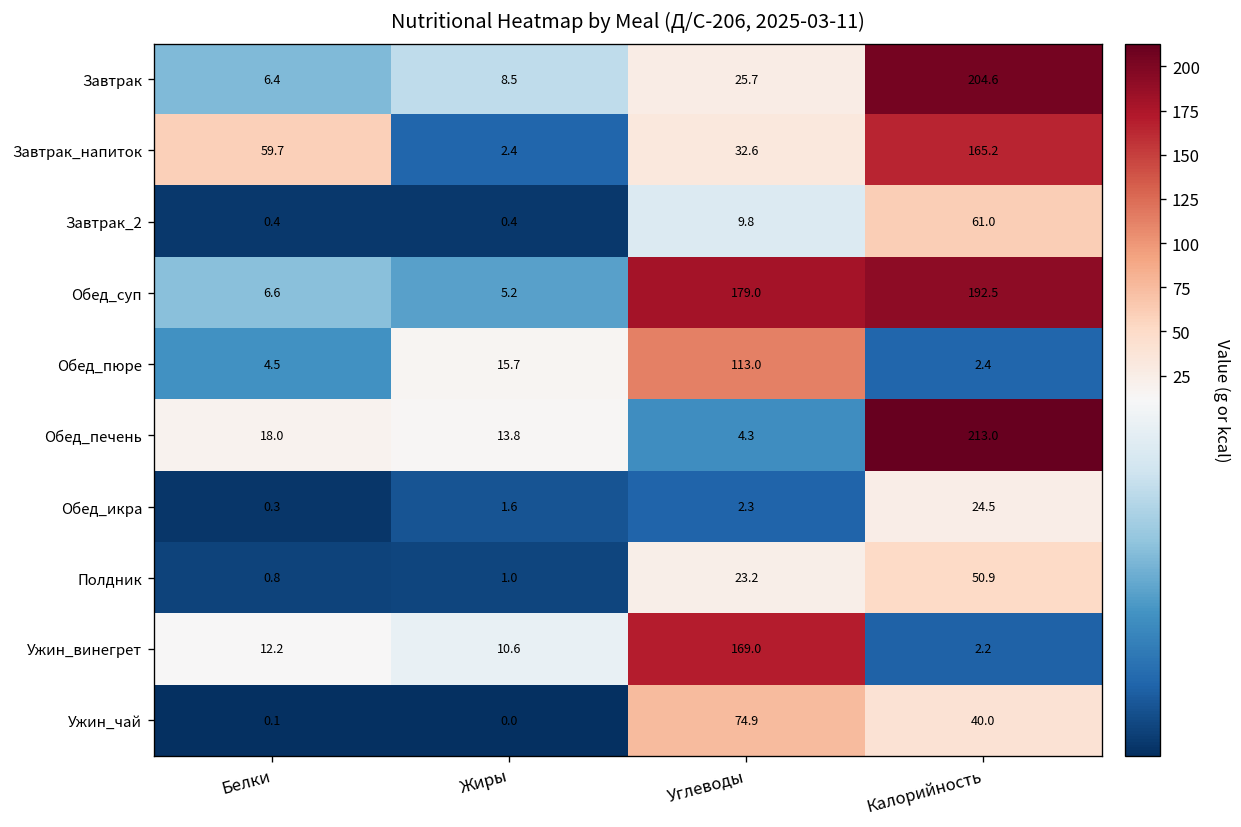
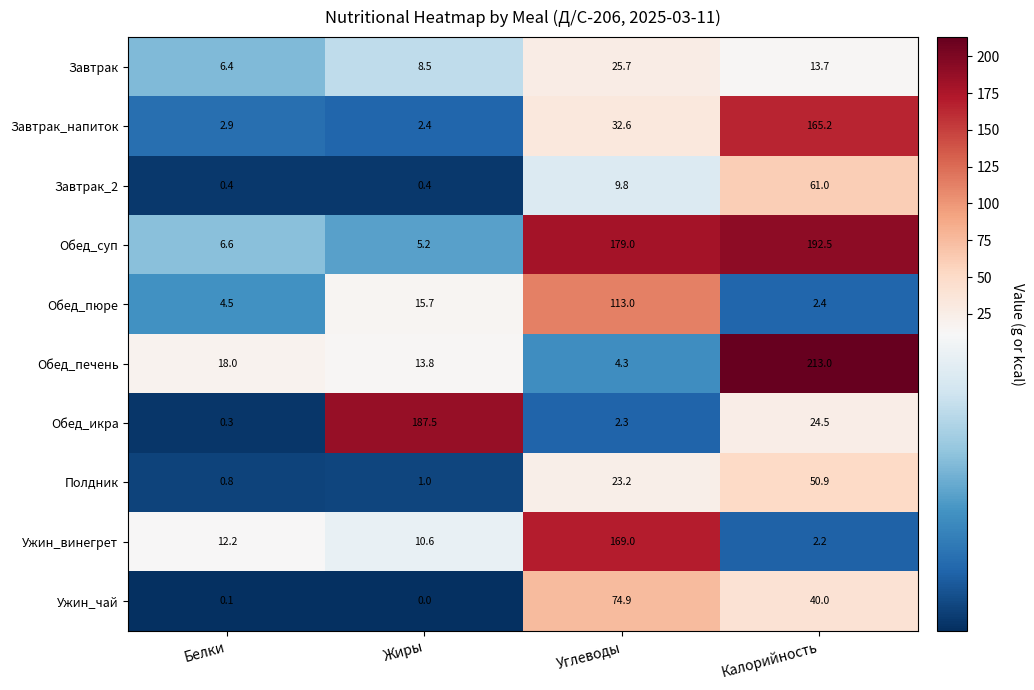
Завтрак, Калорийность: 204.6 -> 13.7
Завтрак_напиток, Белки: 59.7 -> 2.9
Обед_икра, Жиры: 1.6 -> 187.5
